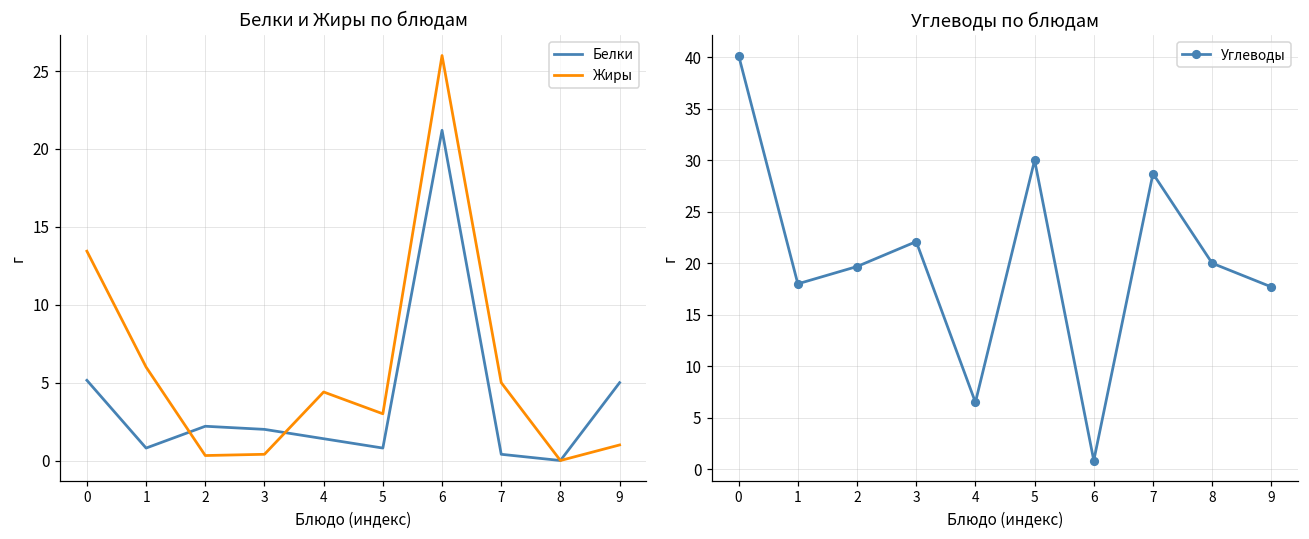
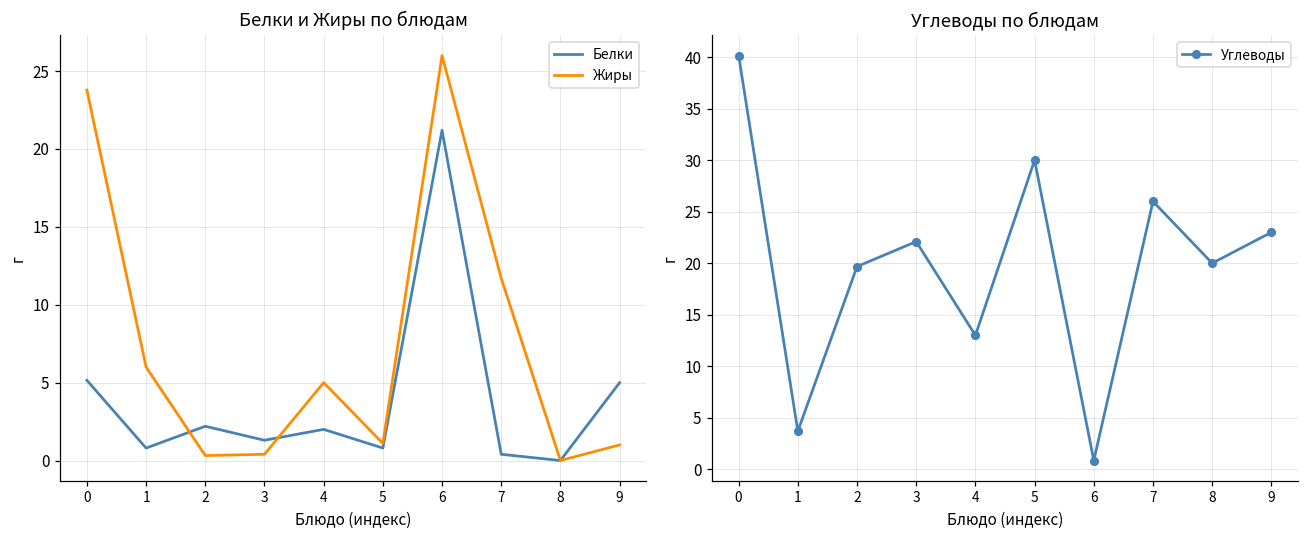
Белки и Жиры по блюдам, Жиры, 0: 13.4 -> 23.8
Белки и Жиры по блюдам, Белки, 3: 2.0 -> 1.3
Белки и Жиры по блюдам, Белки, 4: 1.4 -> 2.0
Белки и Жиры по блюдам, Жиры, 4: 4.4 -> 5.0
Белки и Жиры по блюдам, Жиры, 5: 3.0 -> 1.1
Белки и Жиры по блюдам, Жиры, 7: 5.0 -> 11.7
Углеводы по блюдам, 1: 18 -> 4
Углеводы по блюдам, 4: 7 -> 13
Углеводы по блюдам, 7: 29 -> 26
Углеводы по блюдам, 9: 18 -> 23
